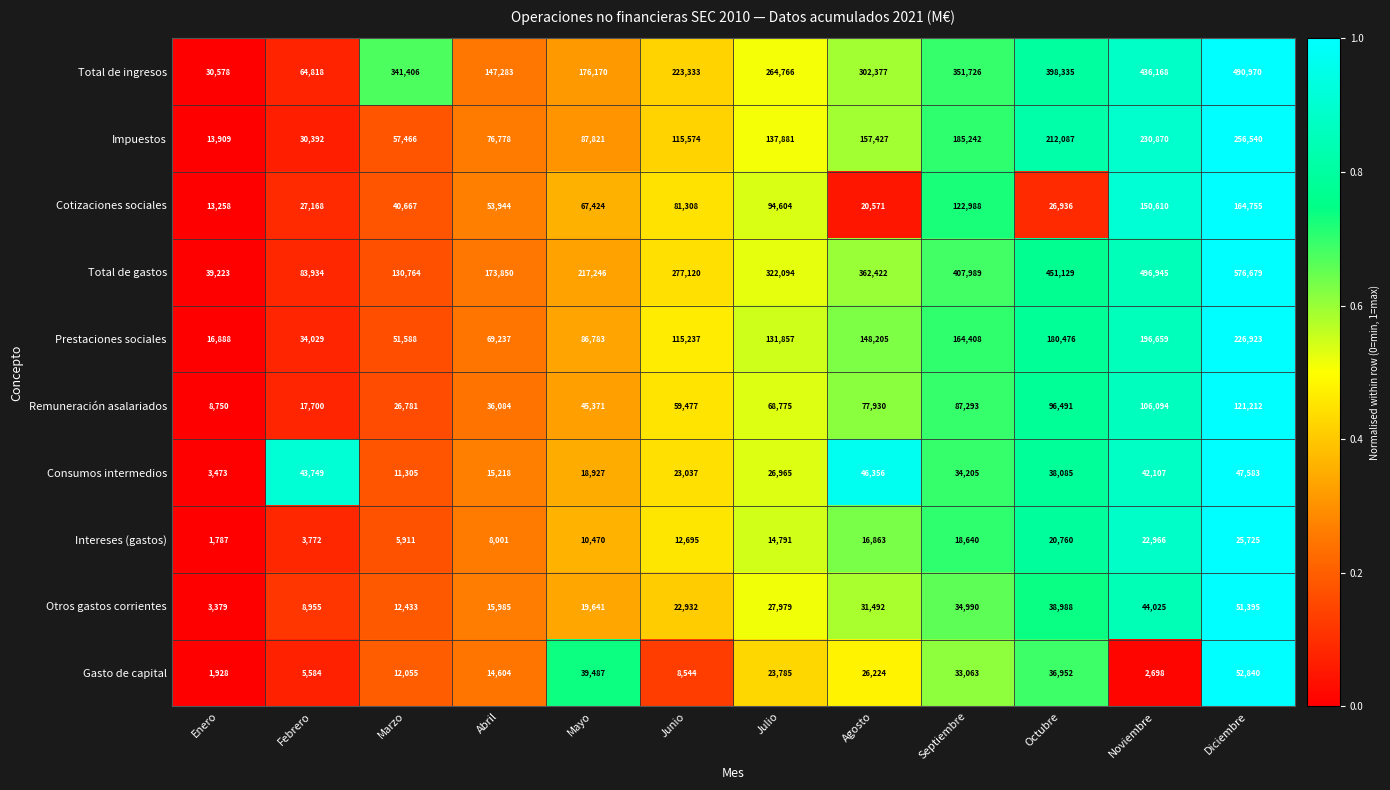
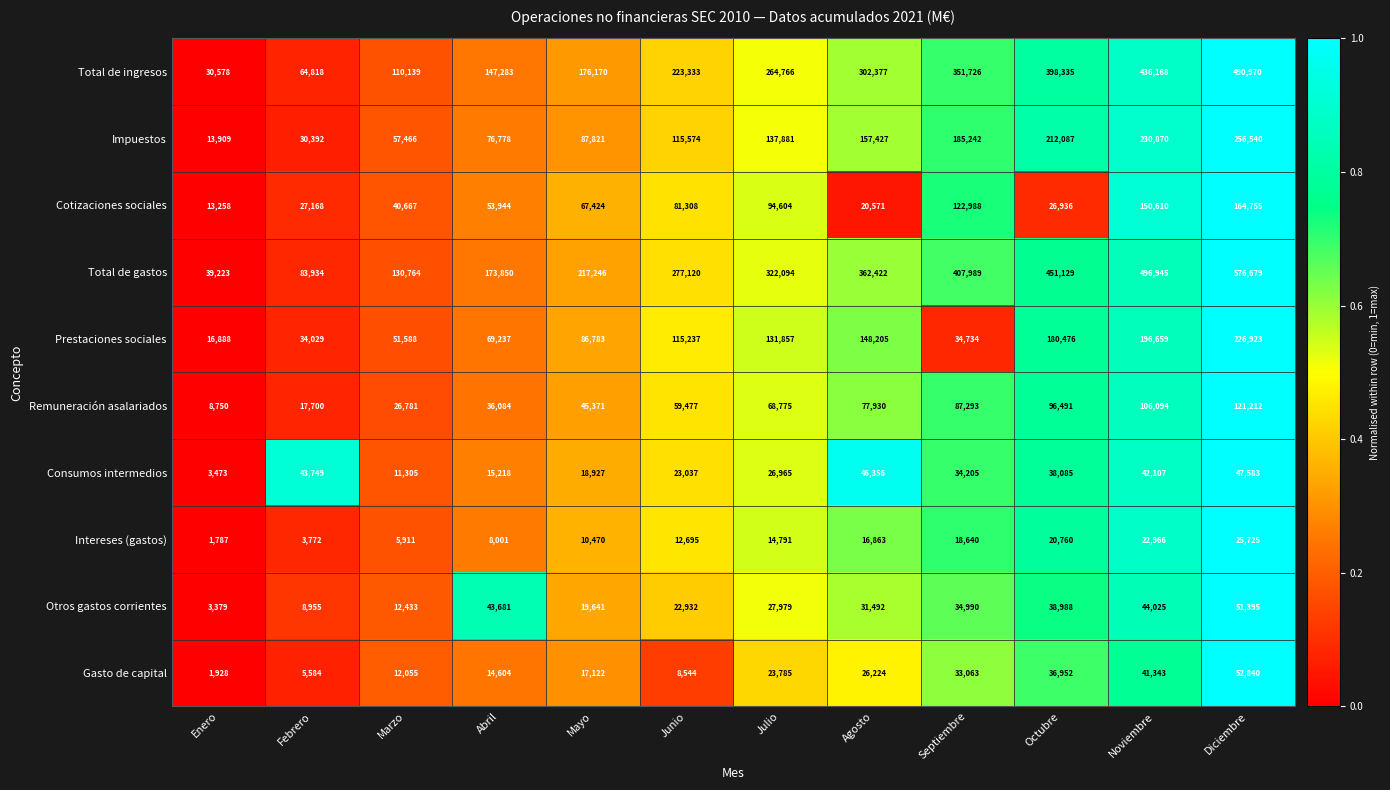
Total de ingresos, Marzo: 341,406 -> 110,139
Prestaciones sociales, Septiembre: 164,408 -> 34,734
Otros gastos corrientes, Abril: 15,985 -> 43,681
Gasto de capital, Mayo: 39,487 -> 17,122
Gasto de capital, Noviembre: 2,698 -> 41,343
